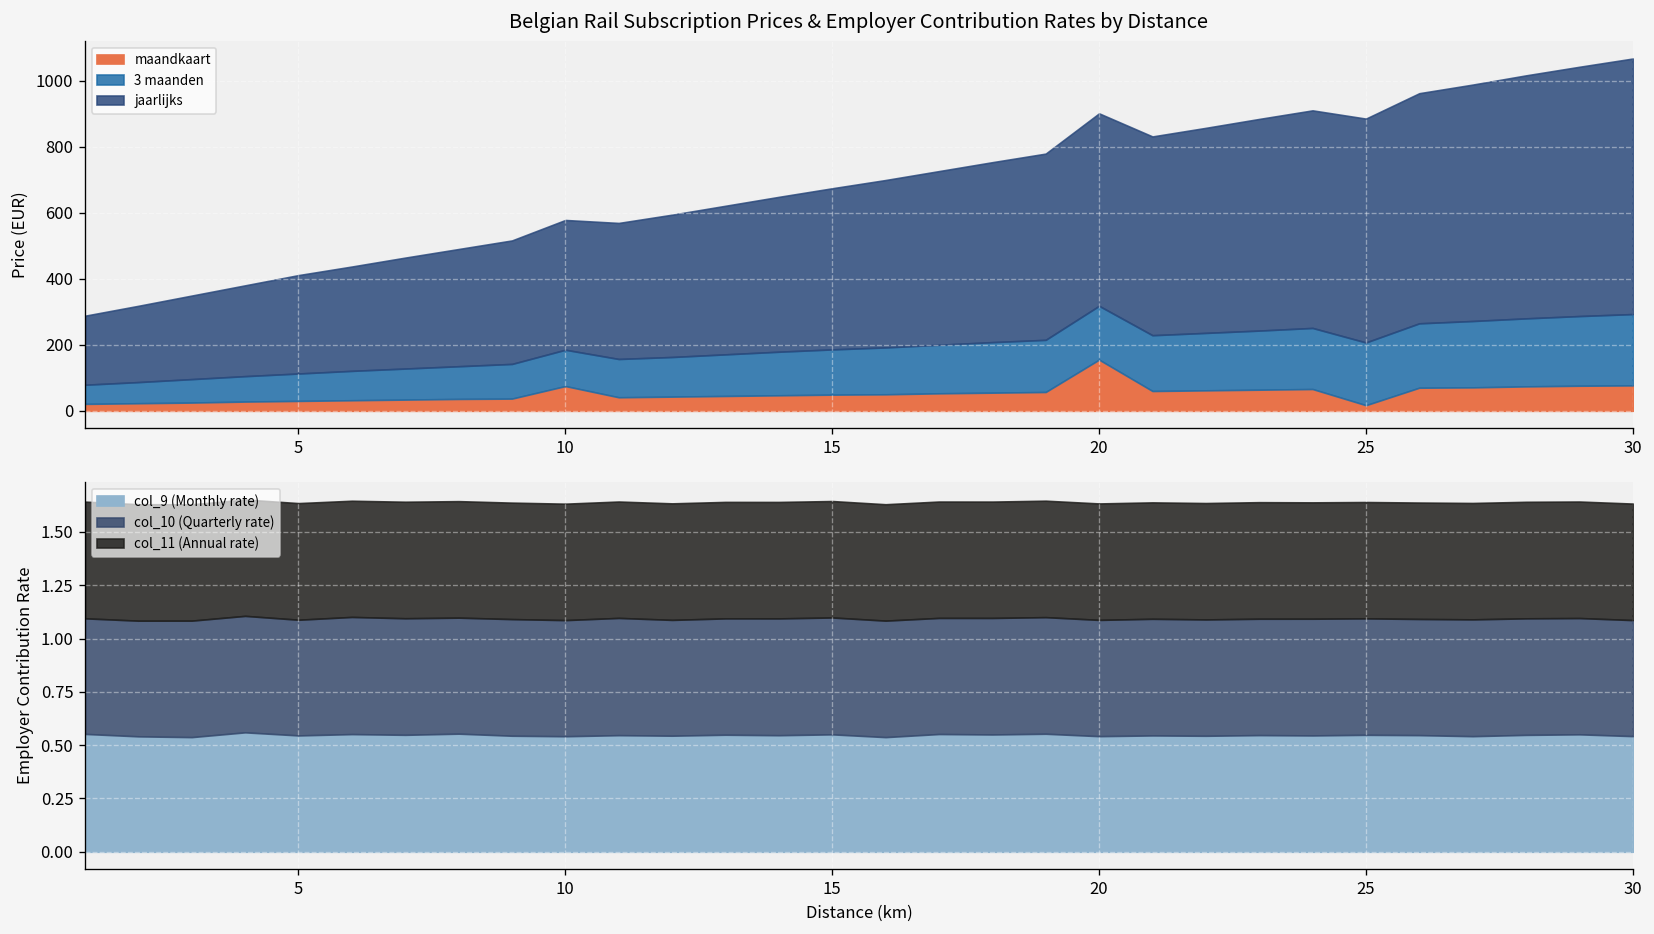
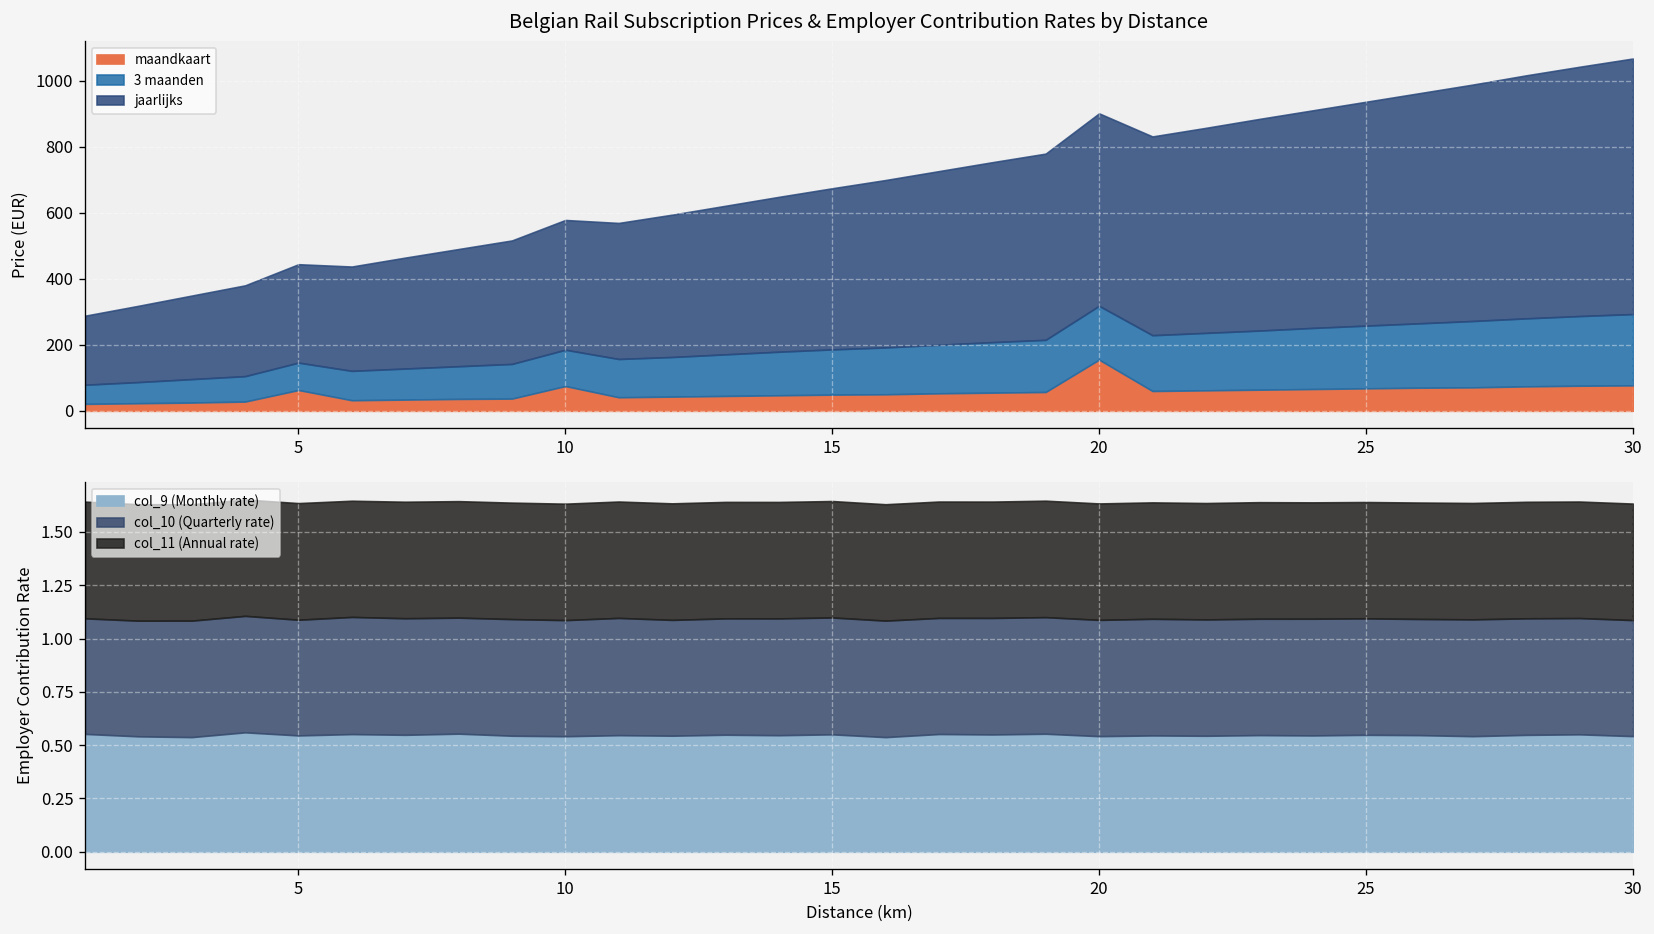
Belgian Rail Subscription Prices & Employer Contribution Rates by Distance, maandkaart, 5: 30 -> 60
Belgian Rail Subscription Prices & Employer Contribution Rates by Distance, maandkaart, 25: 20 -> 70
